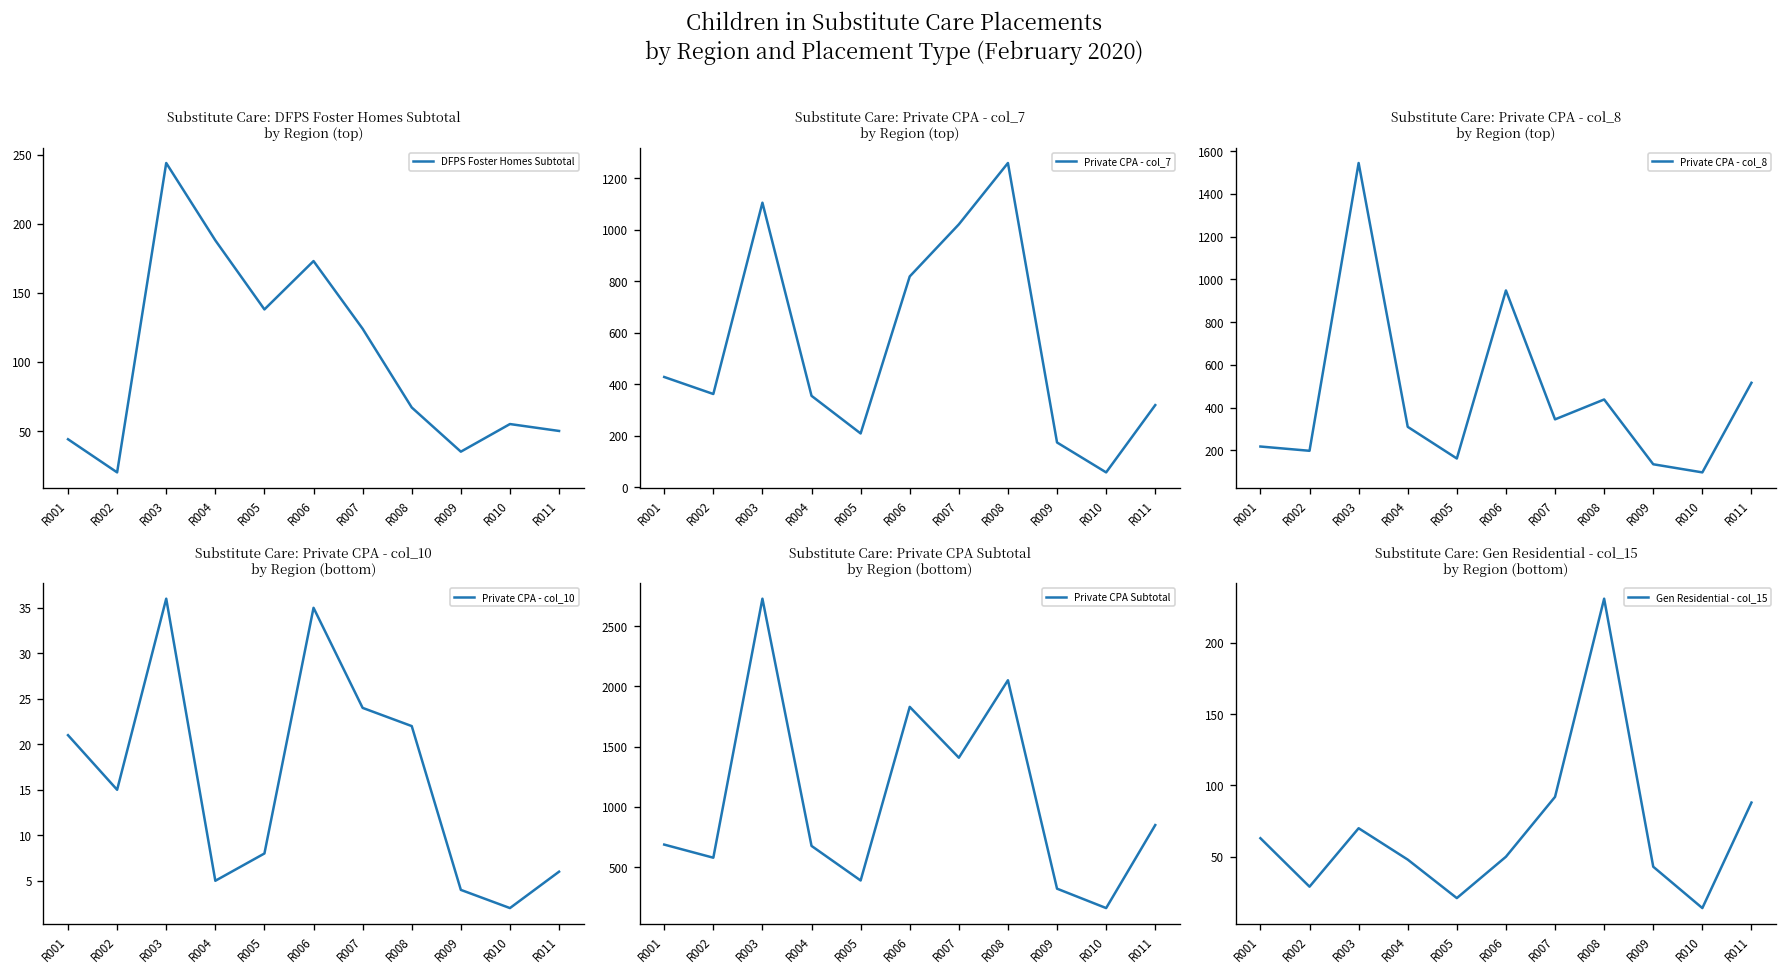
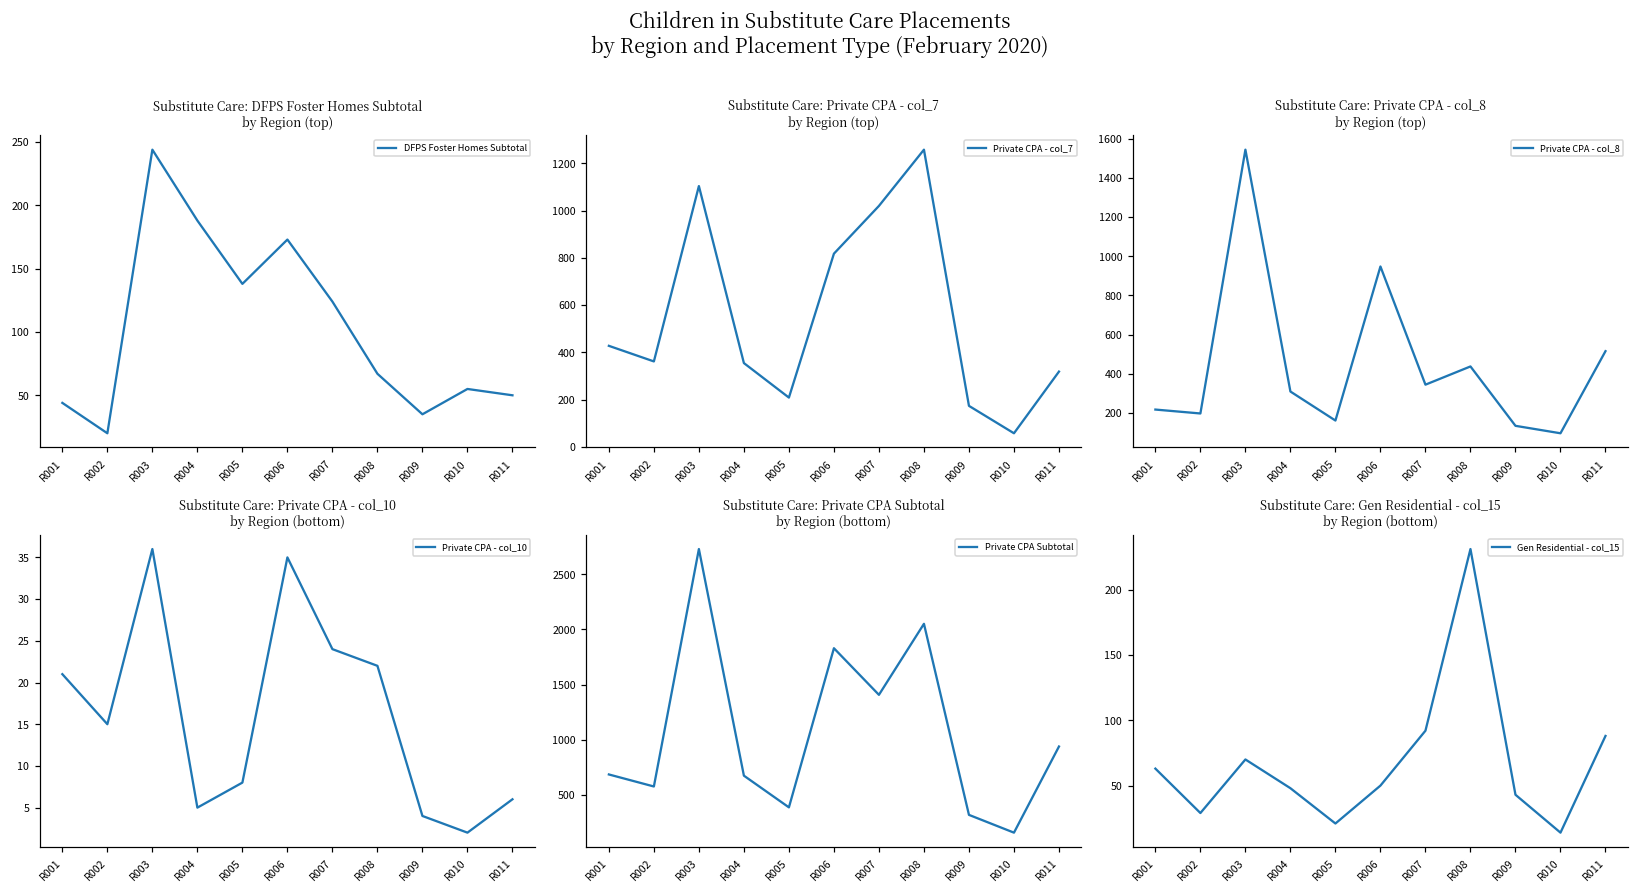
Substitute Care: Private CPA Subtotal by Region (bottom), R011: 850 -> 940
